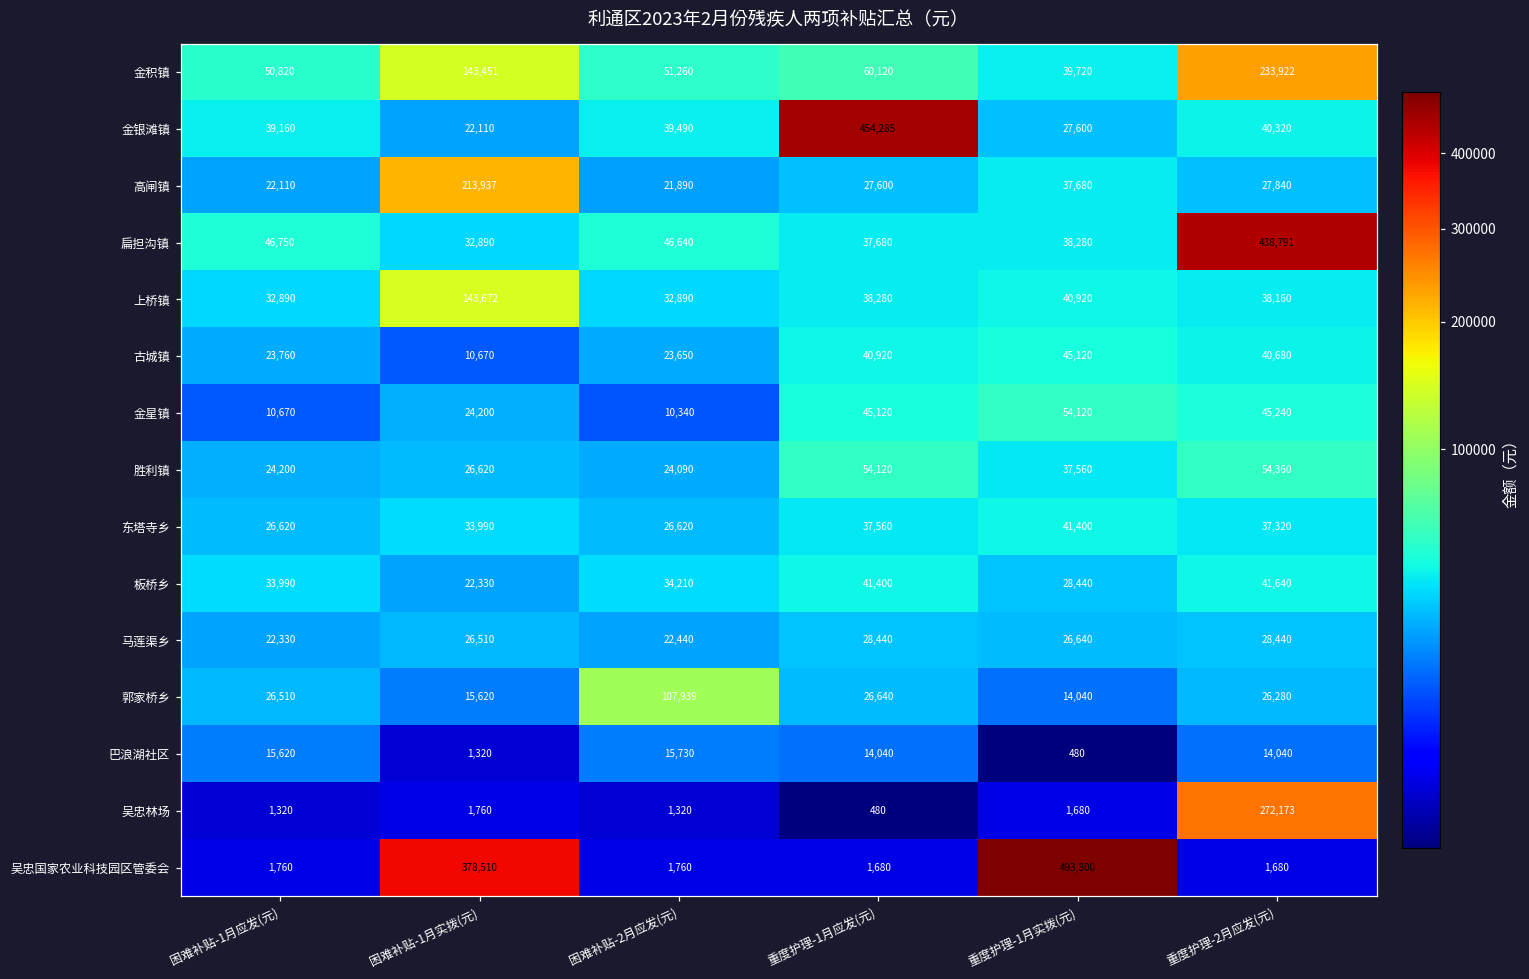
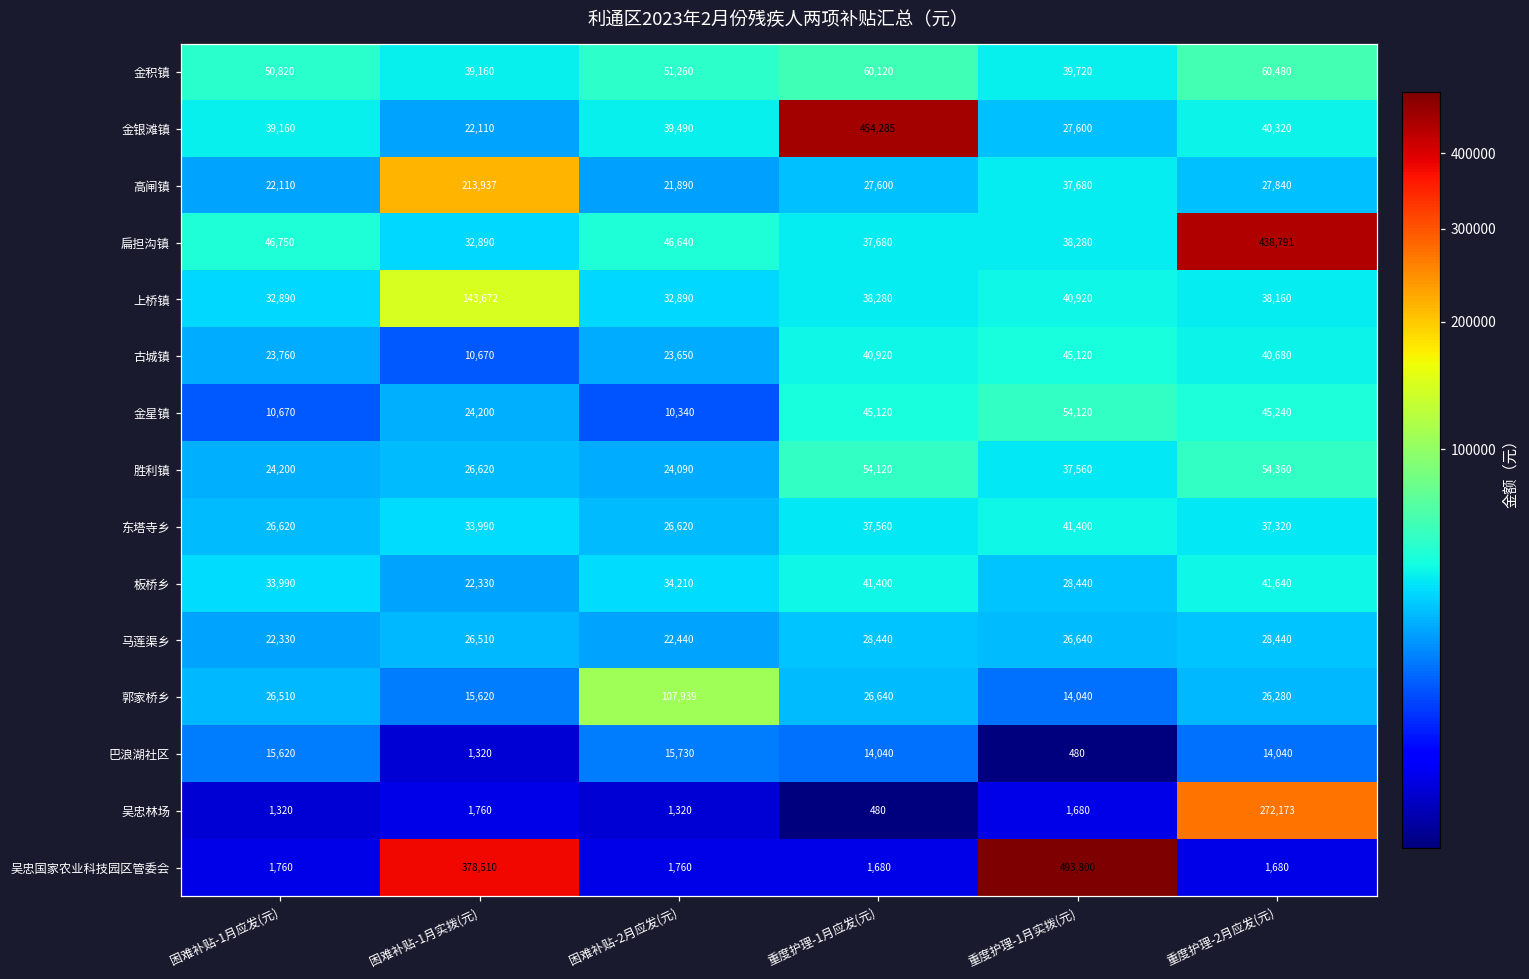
金积镇, 困难补贴-1月实拨(元): 143,451 -> 39,160
金积镇, 重度护理-2月应发(元): 233,922 -> 60,480
